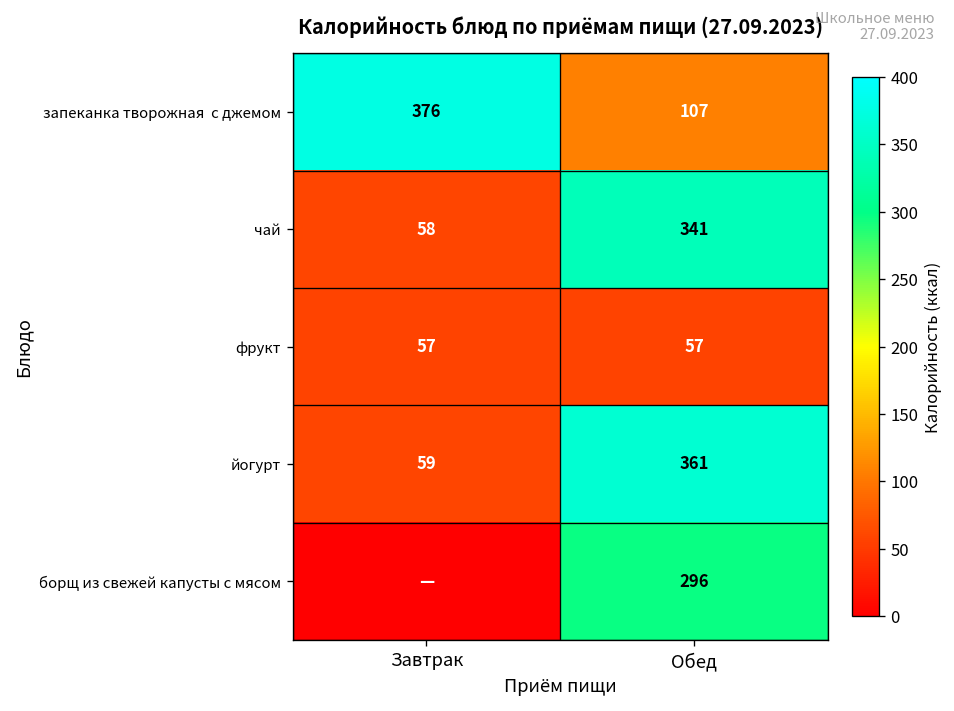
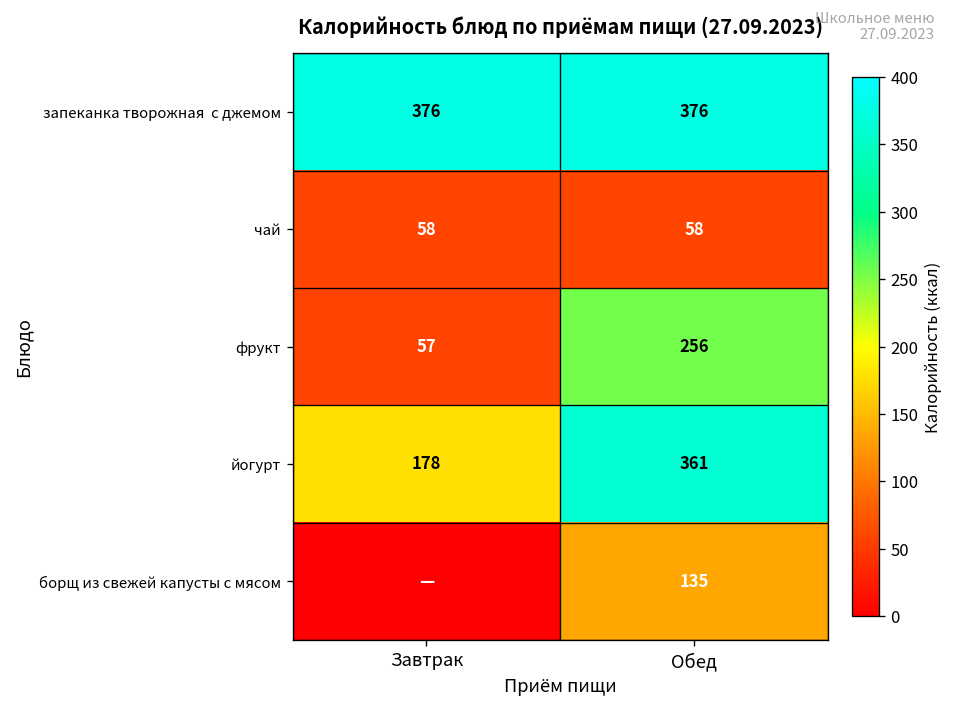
запеканка творожная с джемом, Обед: 107 -> 376
чай, Обед: 341 -> 58
фрукт, Обед: 57 -> 256
йогурт, Завтрак: 59 -> 178
борщ из свежей капусты с мясом, Обед: 296 -> 135
